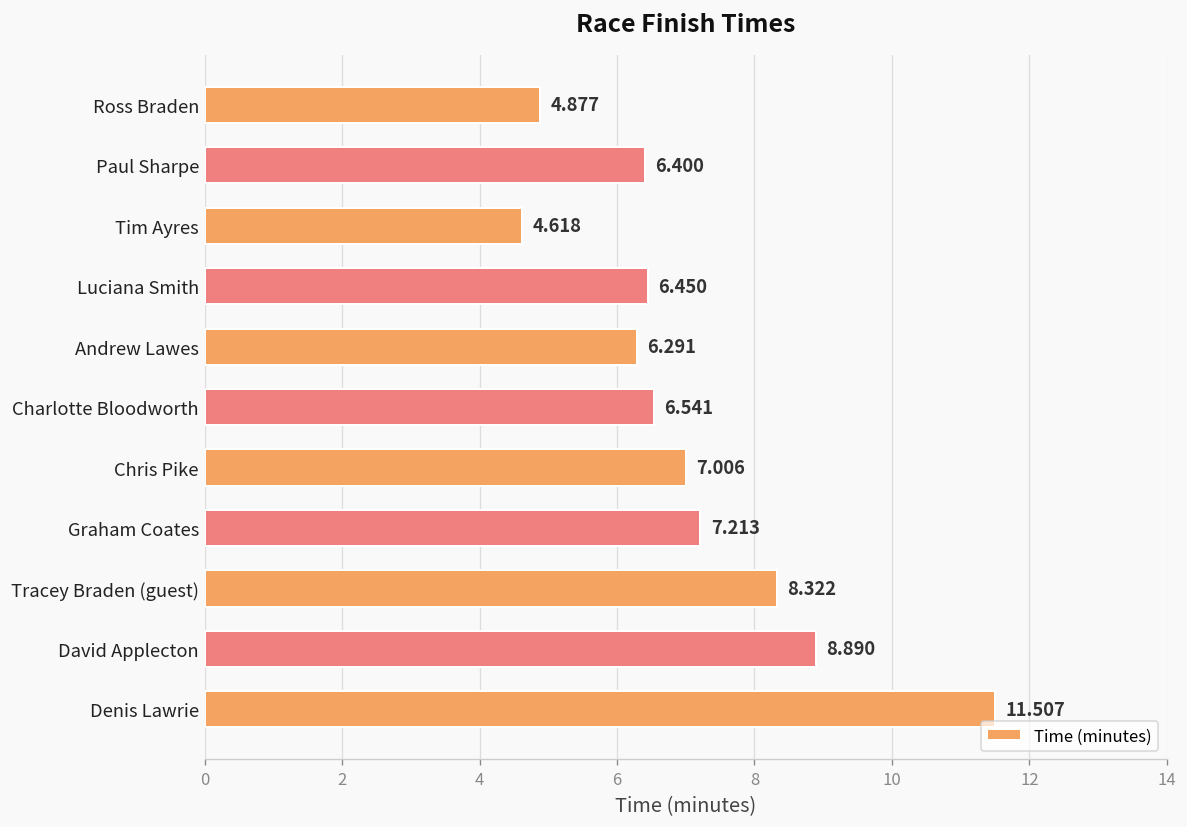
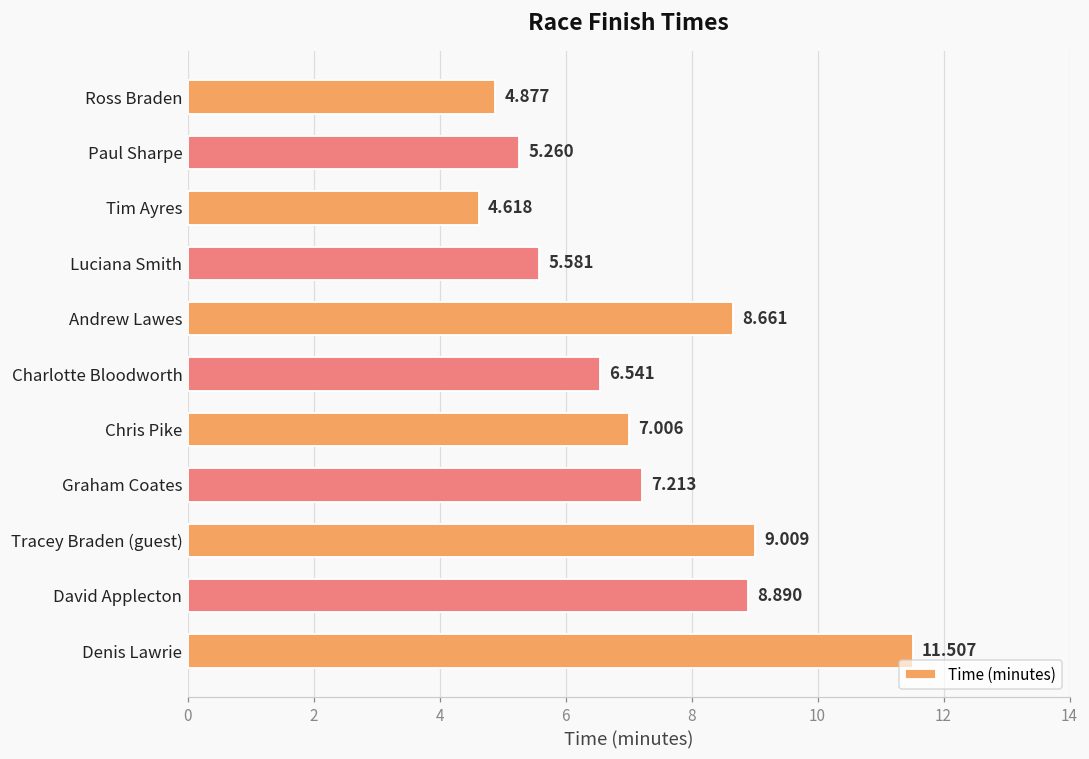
Paul Sharpe: 6.400 -> 5.260
Luciana Smith: 6.450 -> 5.581
Andrew Lawes: 6.291 -> 8.661
Tracey Braden (guest): 8.322 -> 9.009
